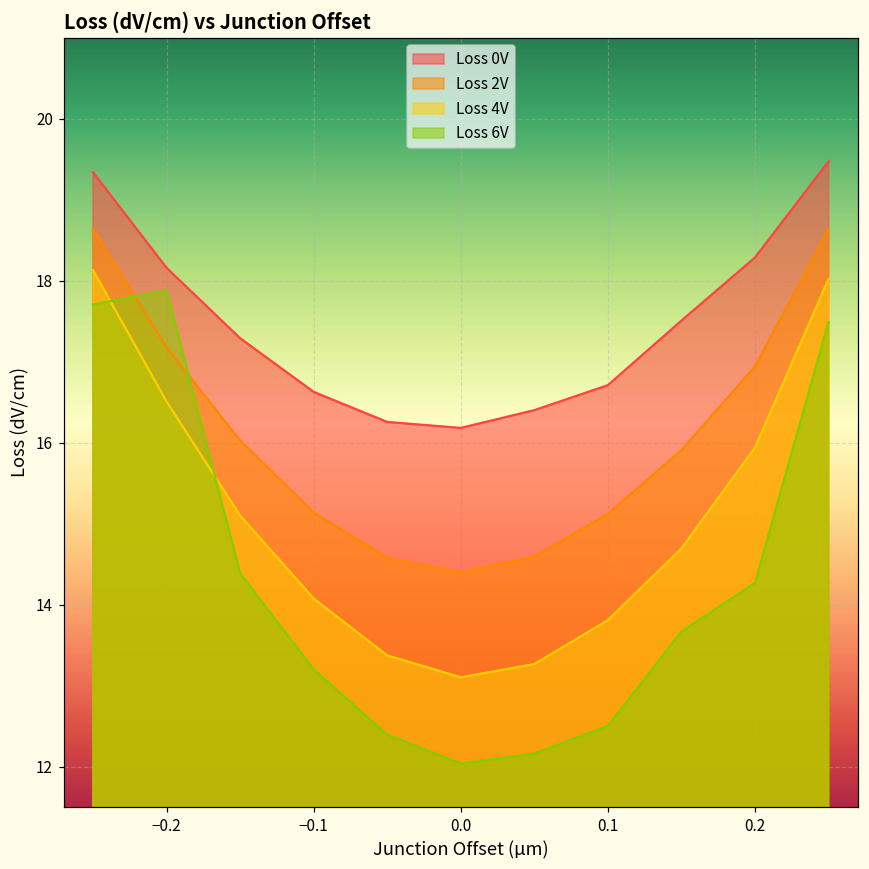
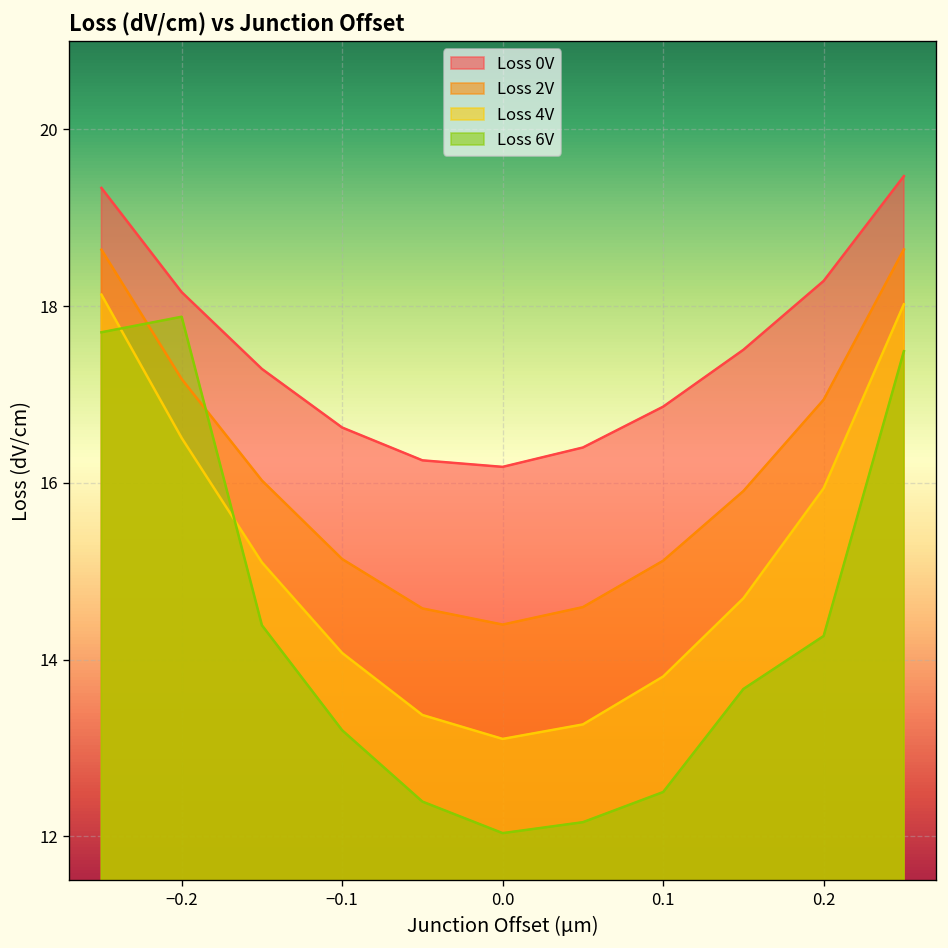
Loss 0V, 0.1: 16.7 -> 16.9
